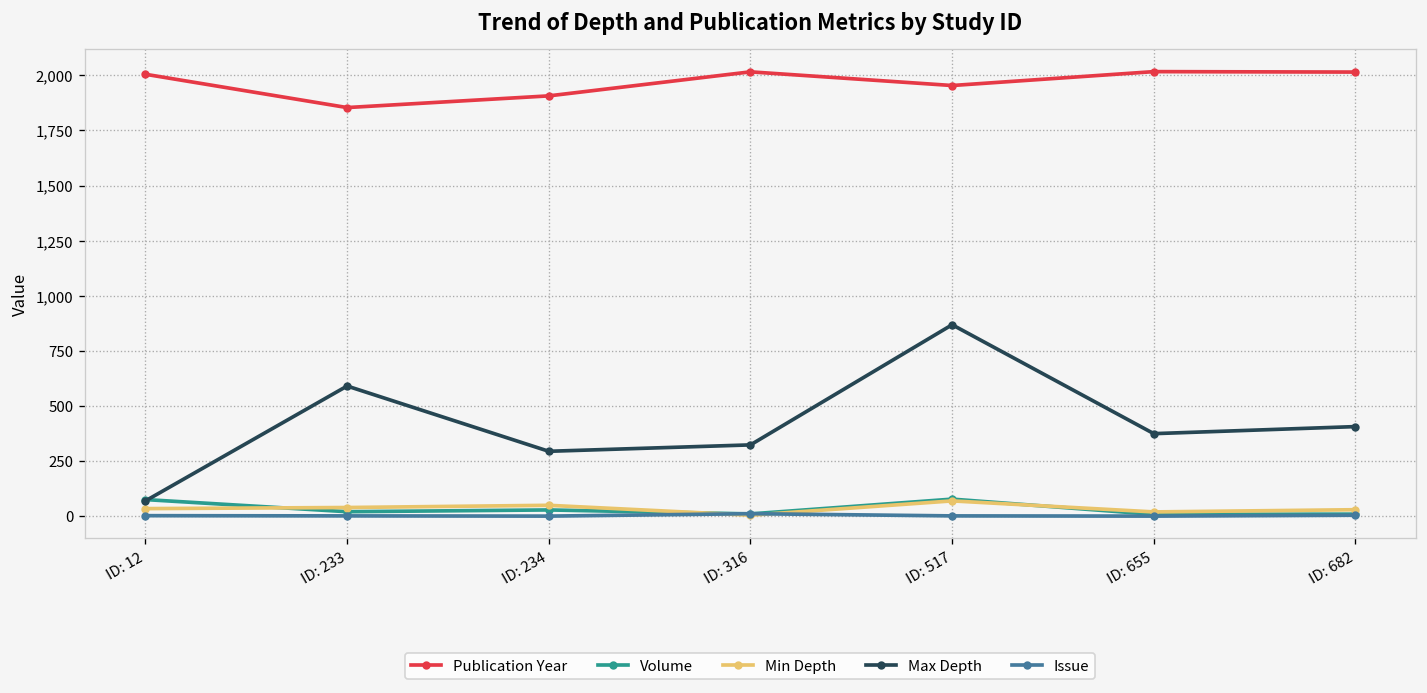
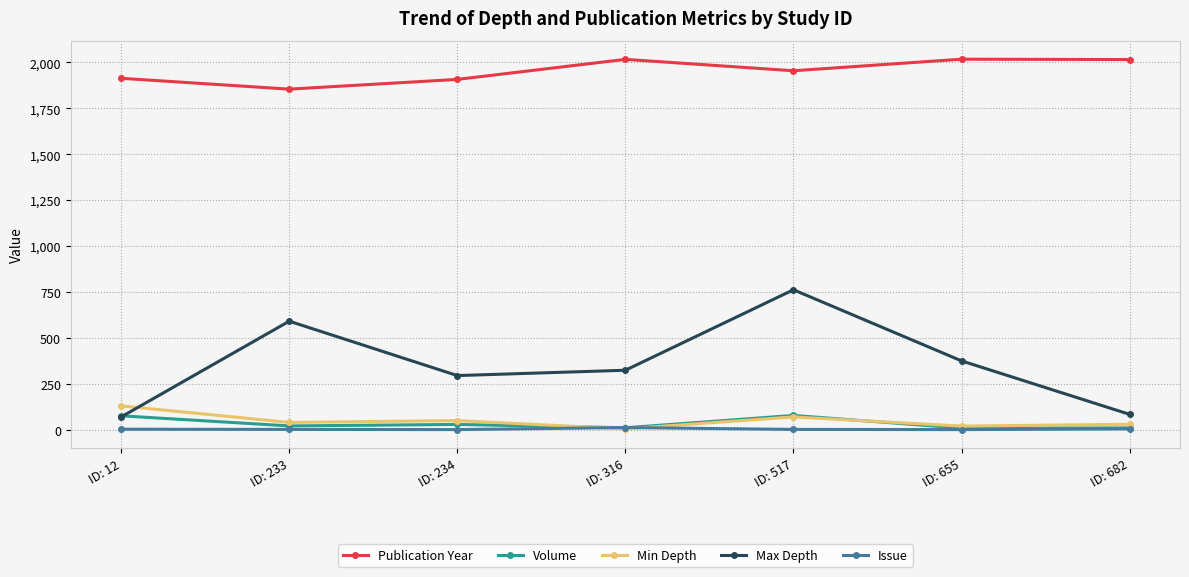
Publication Year, ID: 12: 2,010 -> 1,910
Min Depth, ID: 12: 40 -> 130
Max Depth, ID: 517: 870 -> 760
Max Depth, ID: 682: 410 -> 80
